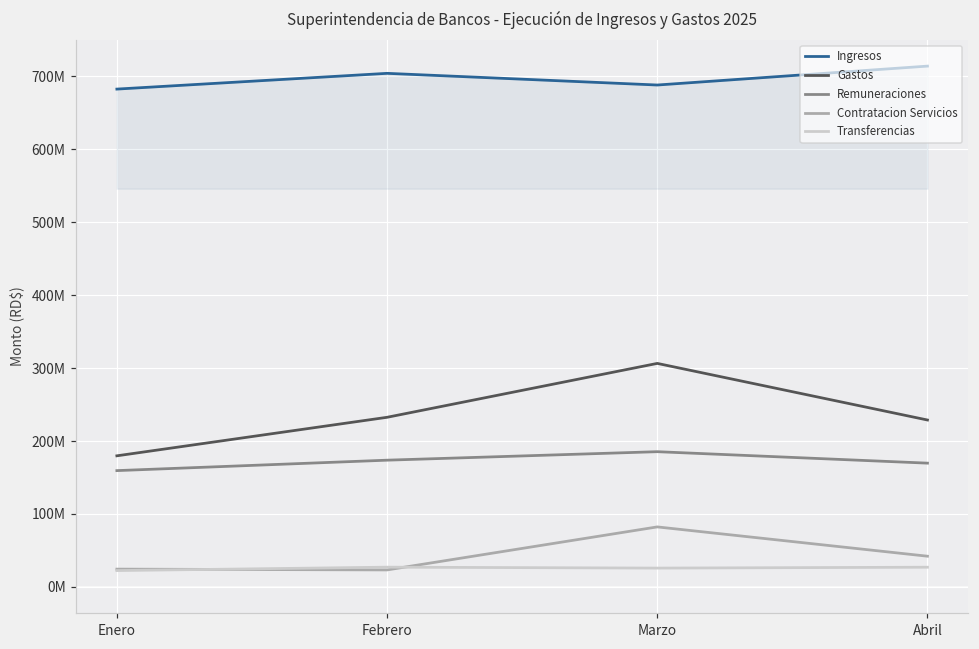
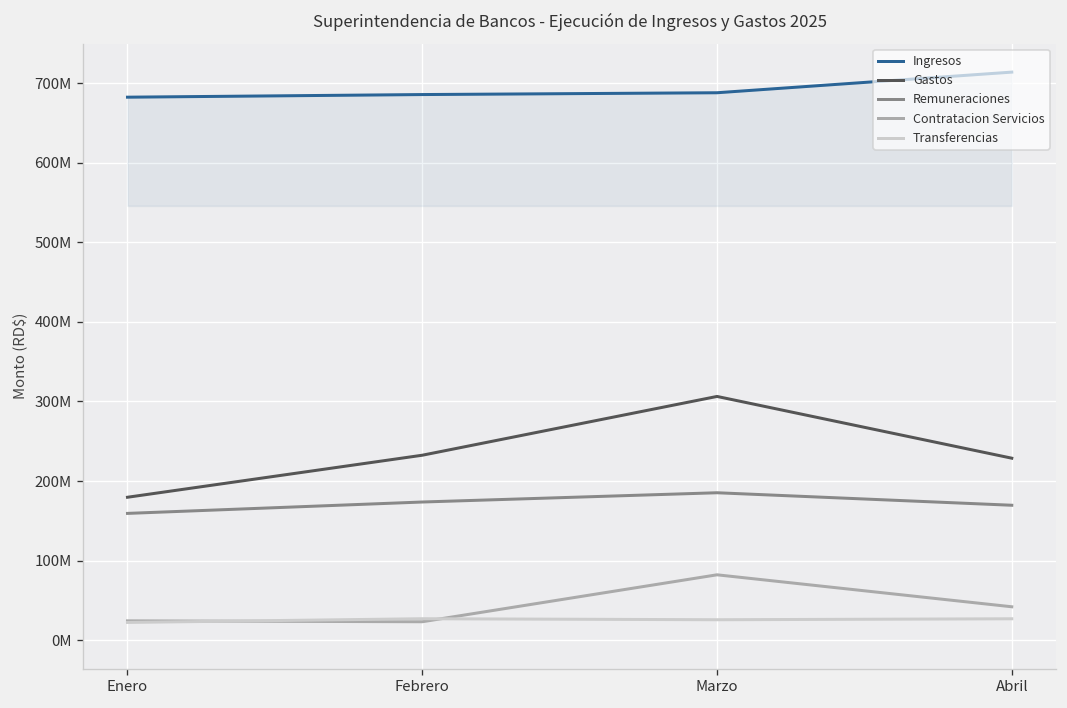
Ingresos, Febrero: 700000000 -> 690000000
